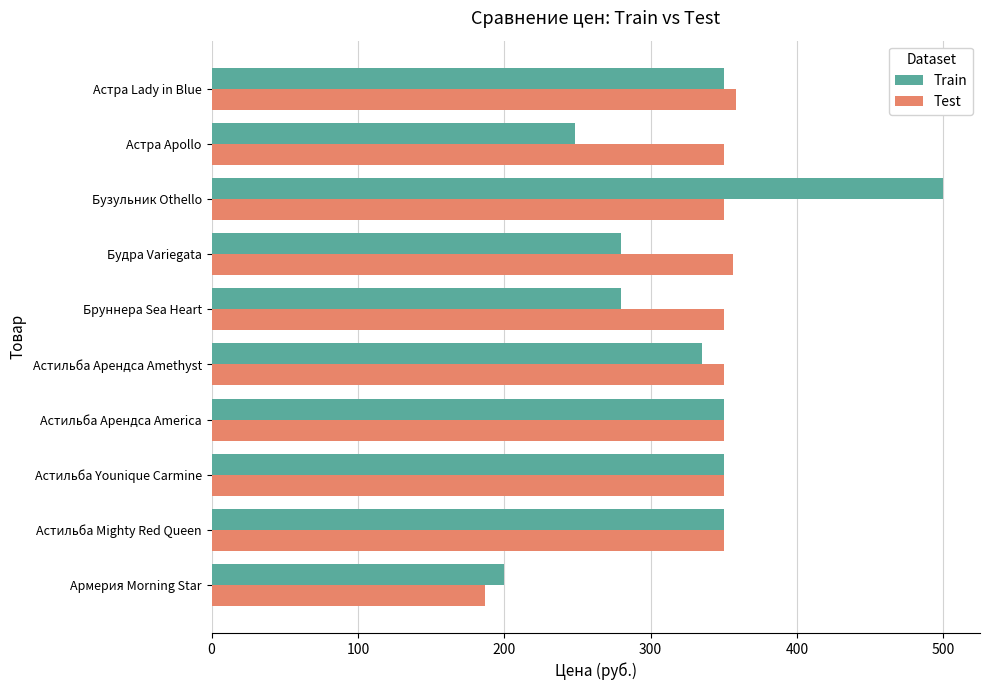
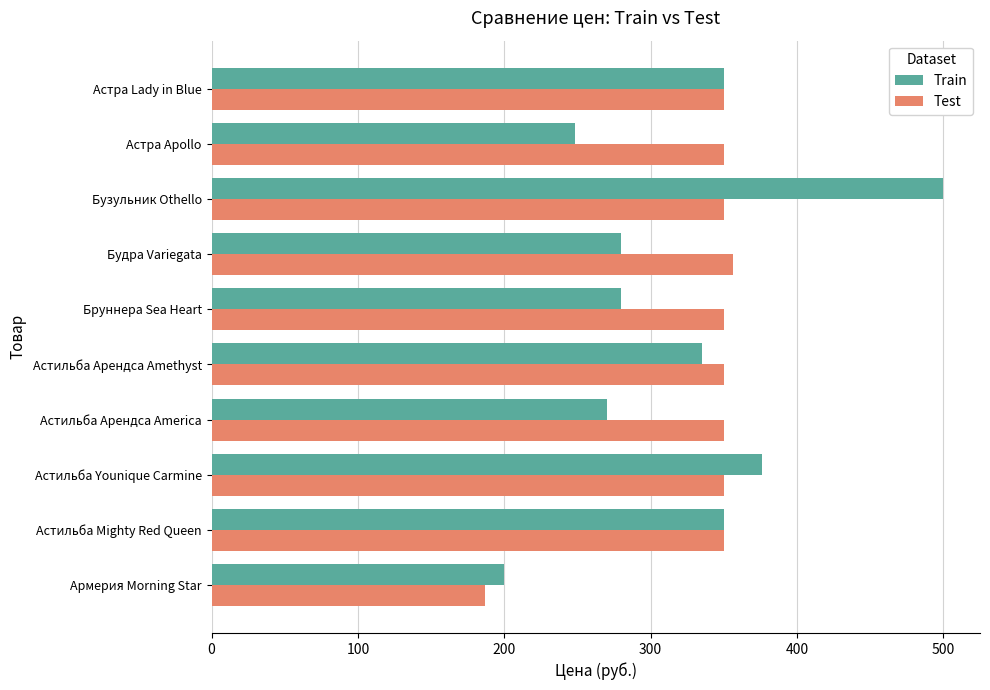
Test, Астра Lady in Blue: 358 -> 350
Train, Астильба Арендса America: 350 -> 270
Train, Астильба Younique Carmine: 350 -> 376
